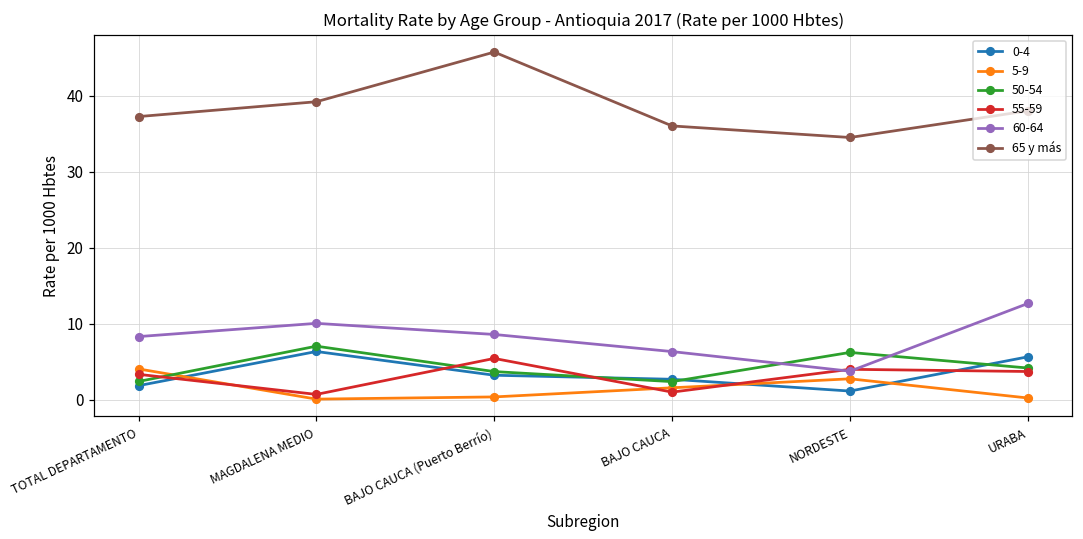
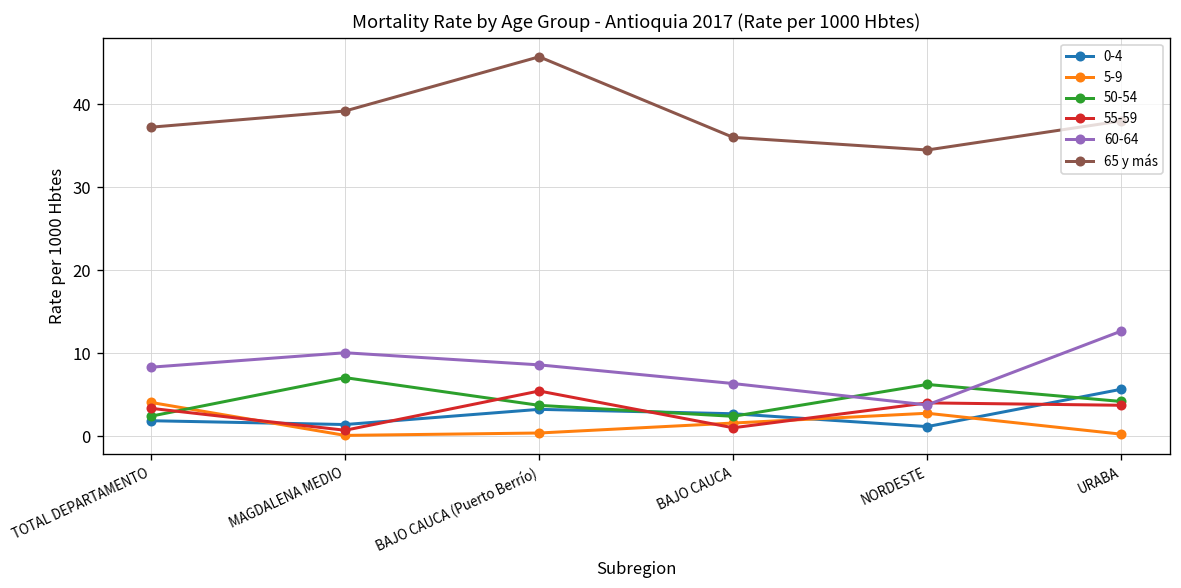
0-4, MAGDALENA MEDIO: 6 -> 1
